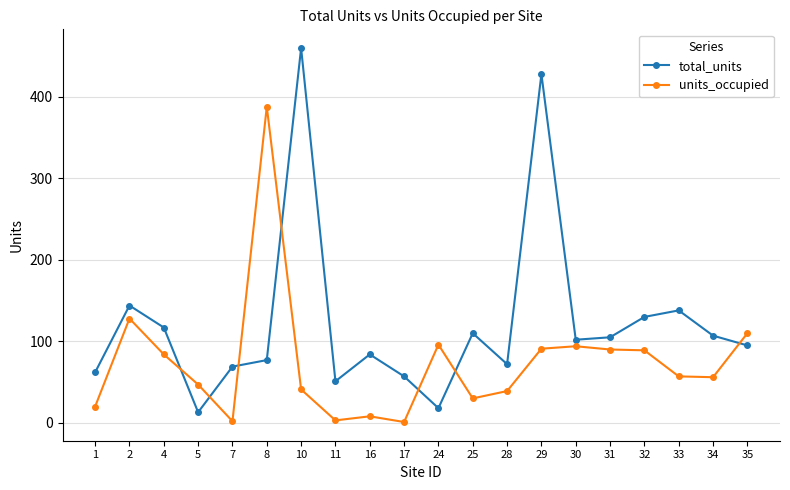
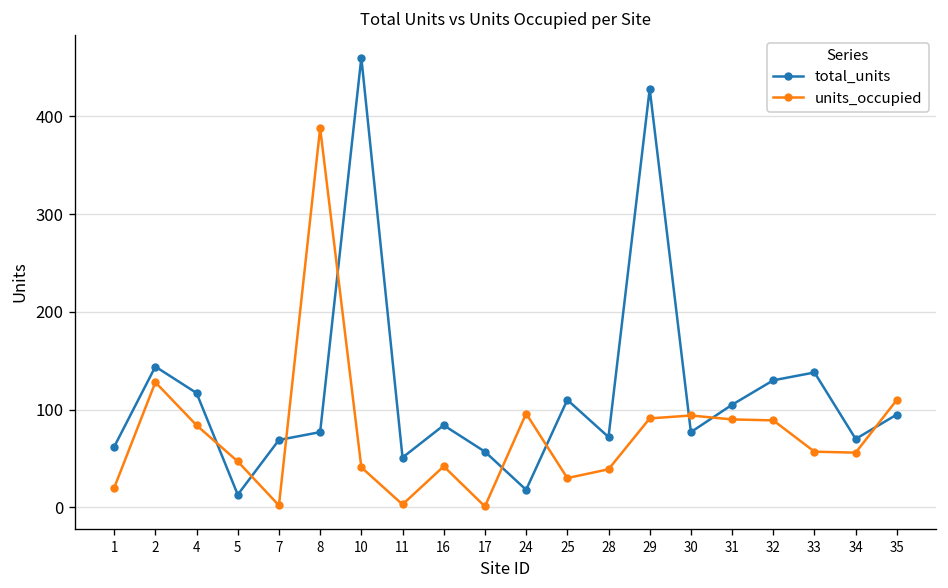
units_occupied, 16: 10 -> 40
total_units, 30: 100 -> 80
total_units, 34: 110 -> 70
